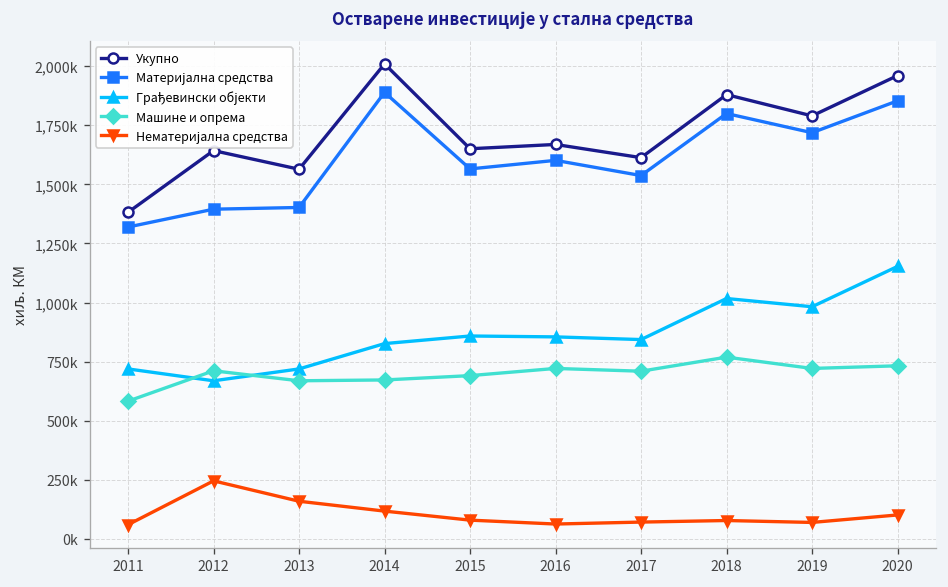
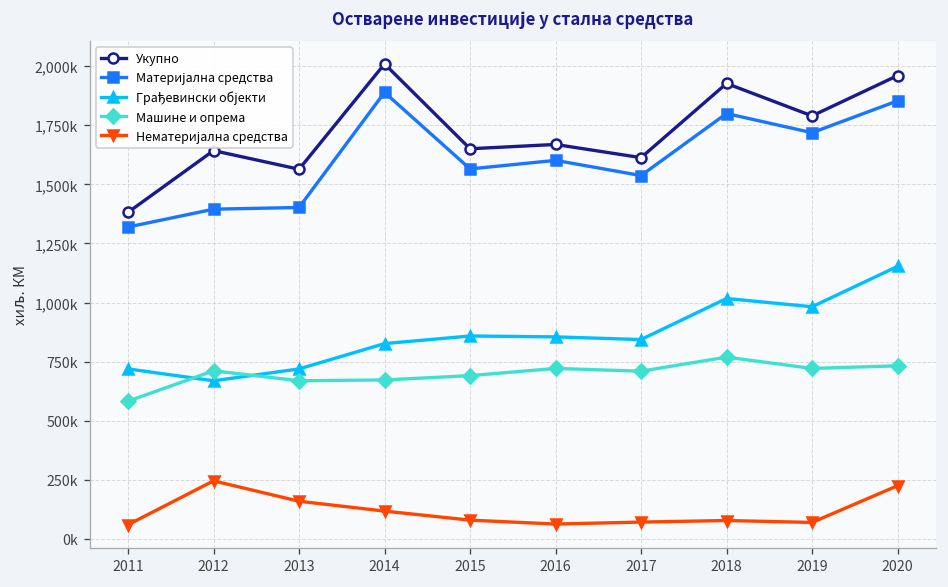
Укупно, 2018: 1,880,000 -> 1,930,000
Нематеријална средства, 2020: 100,000 -> 220,000
